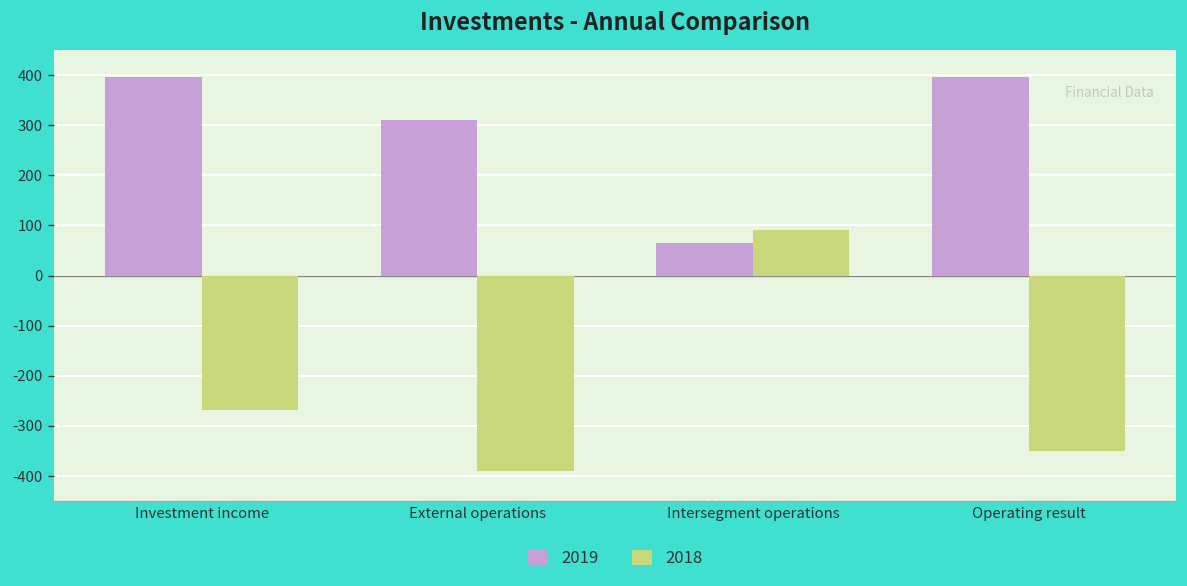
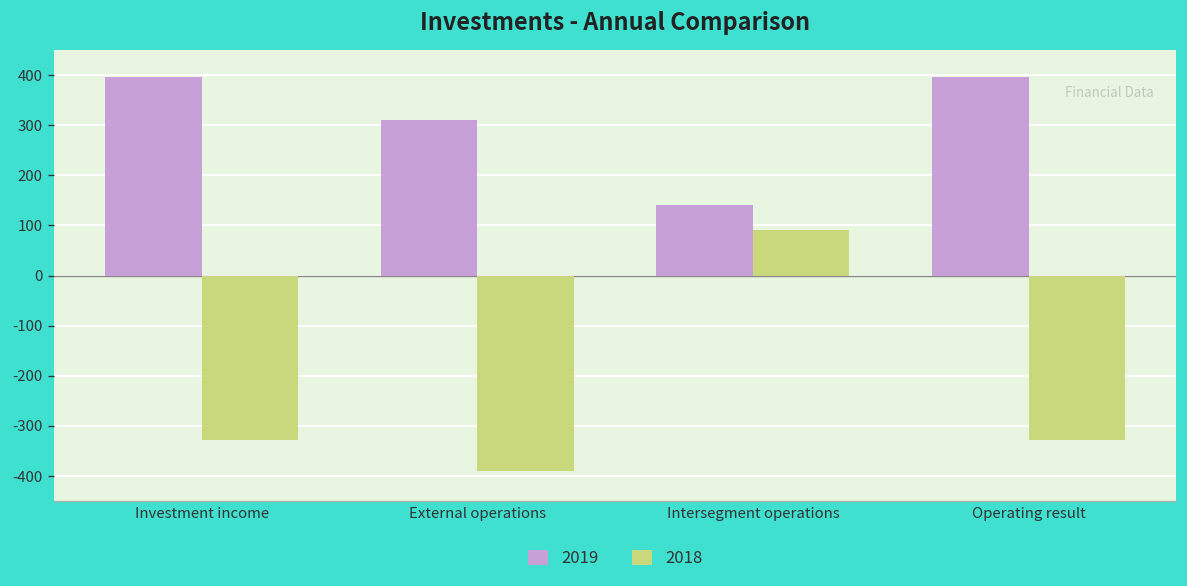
2018, Investment income: -270 -> -330
2019, Intersegment operations: 60 -> 140
2018, Operating result: -350 -> -330
